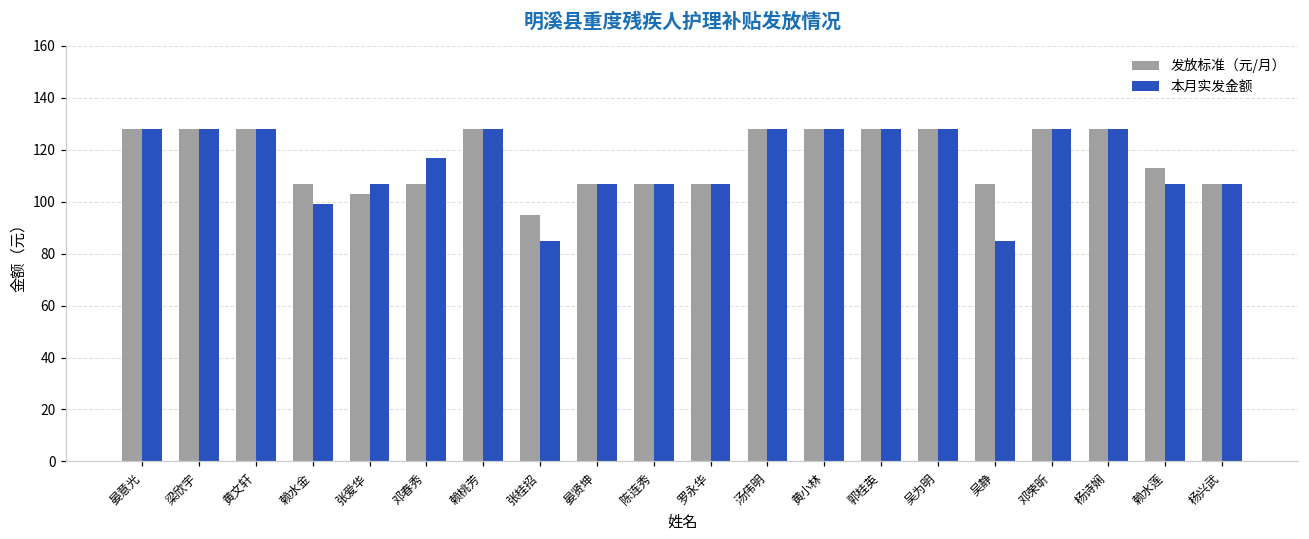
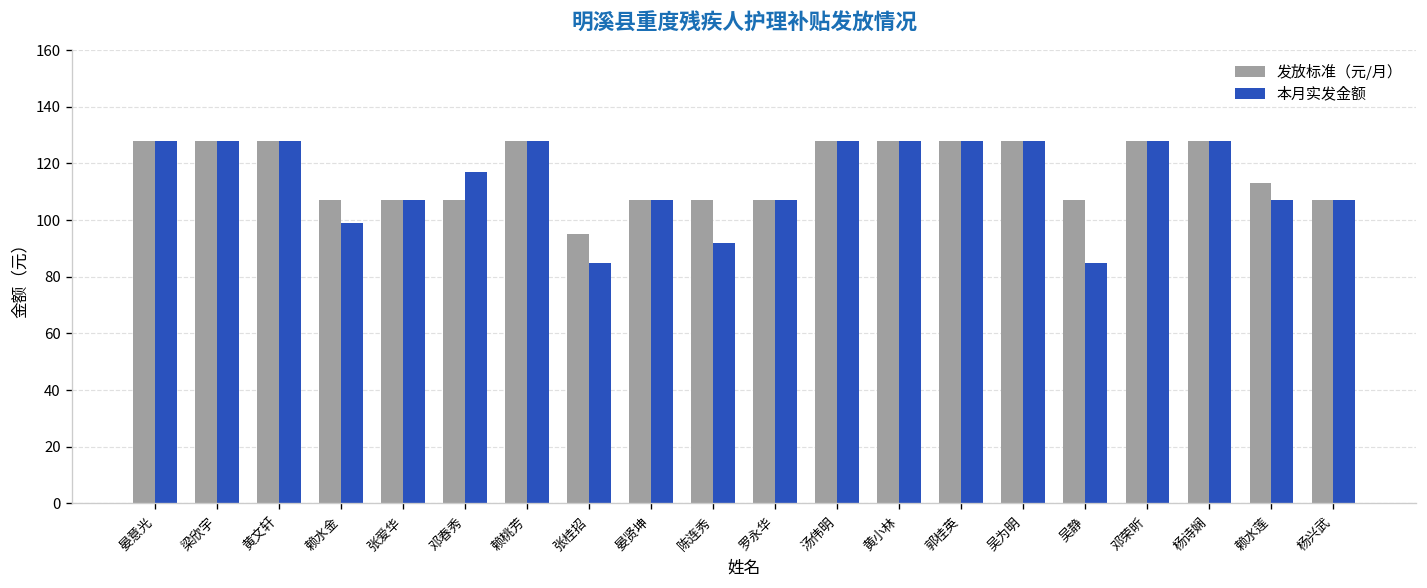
发放标准（元/月）, 张爱华: 103 -> 107
本月实发金额, 陈连秀: 107 -> 92
